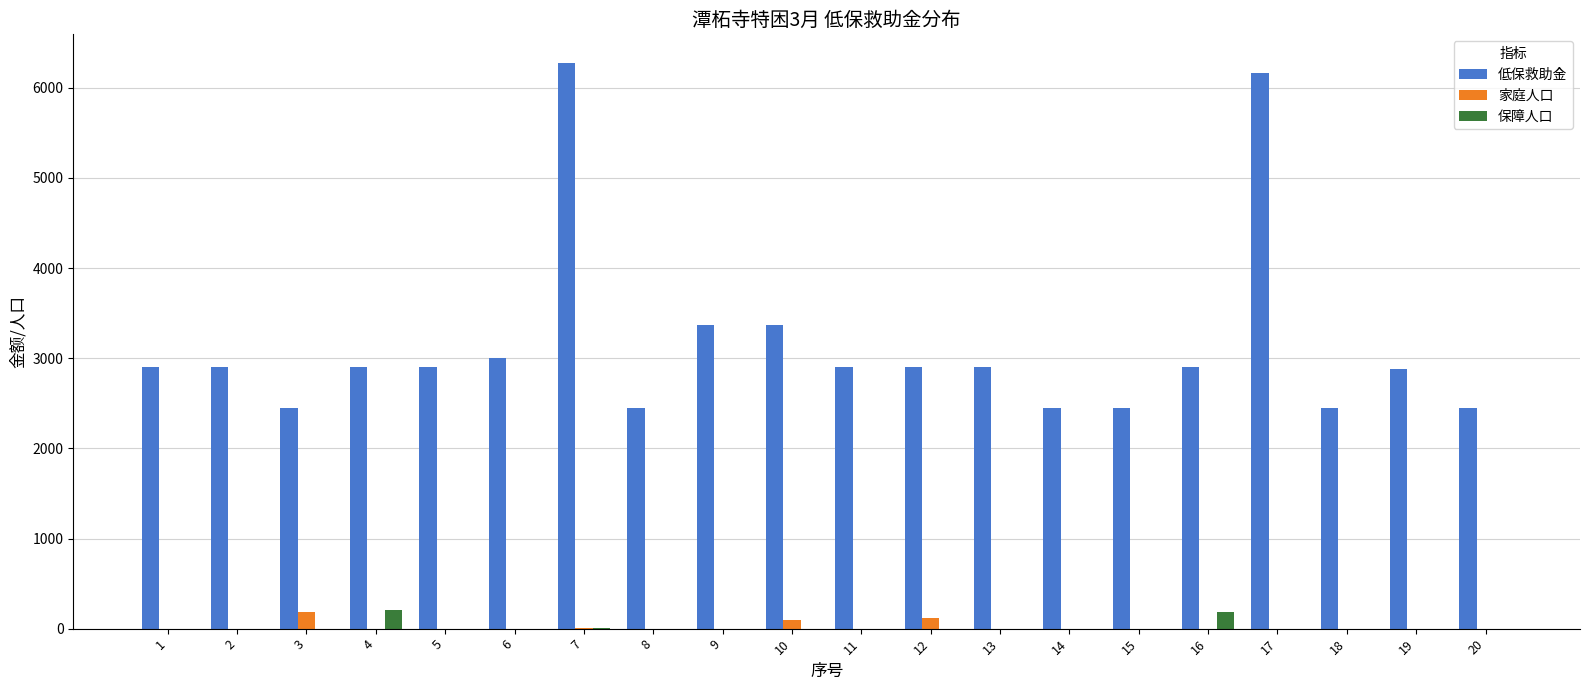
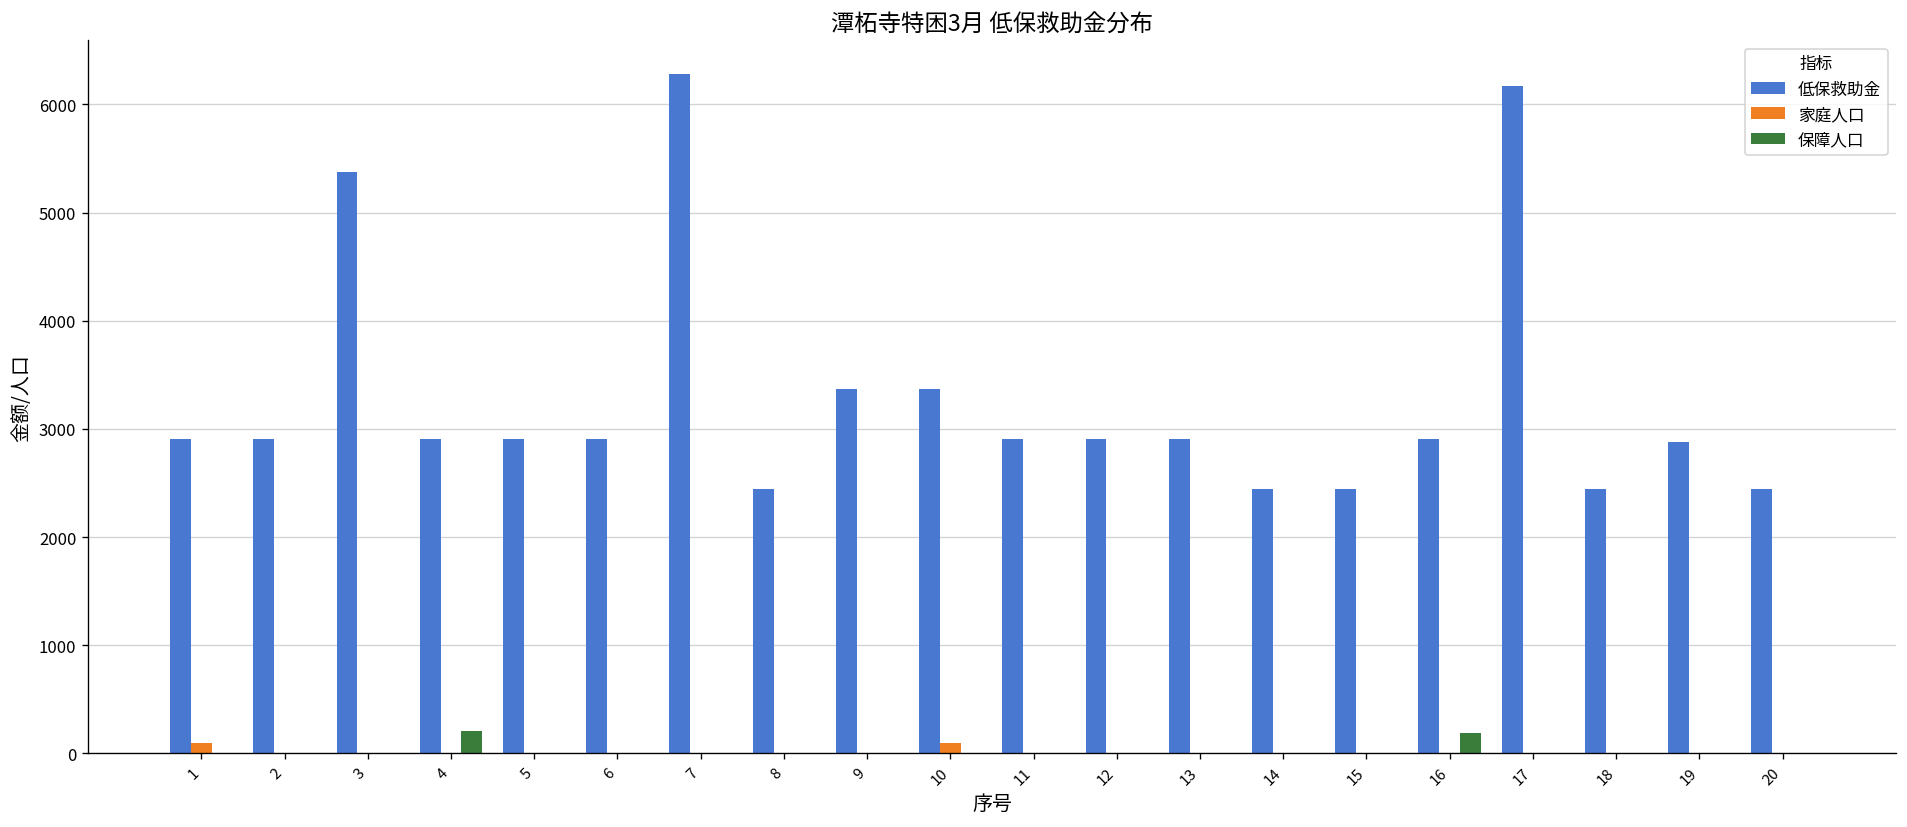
家庭人口, 1: 0 -> 100
低保救助金, 3: 2400 -> 5400
家庭人口, 3: 200 -> 0
低保救助金, 6: 3000 -> 2900
家庭人口, 12: 100 -> 0
